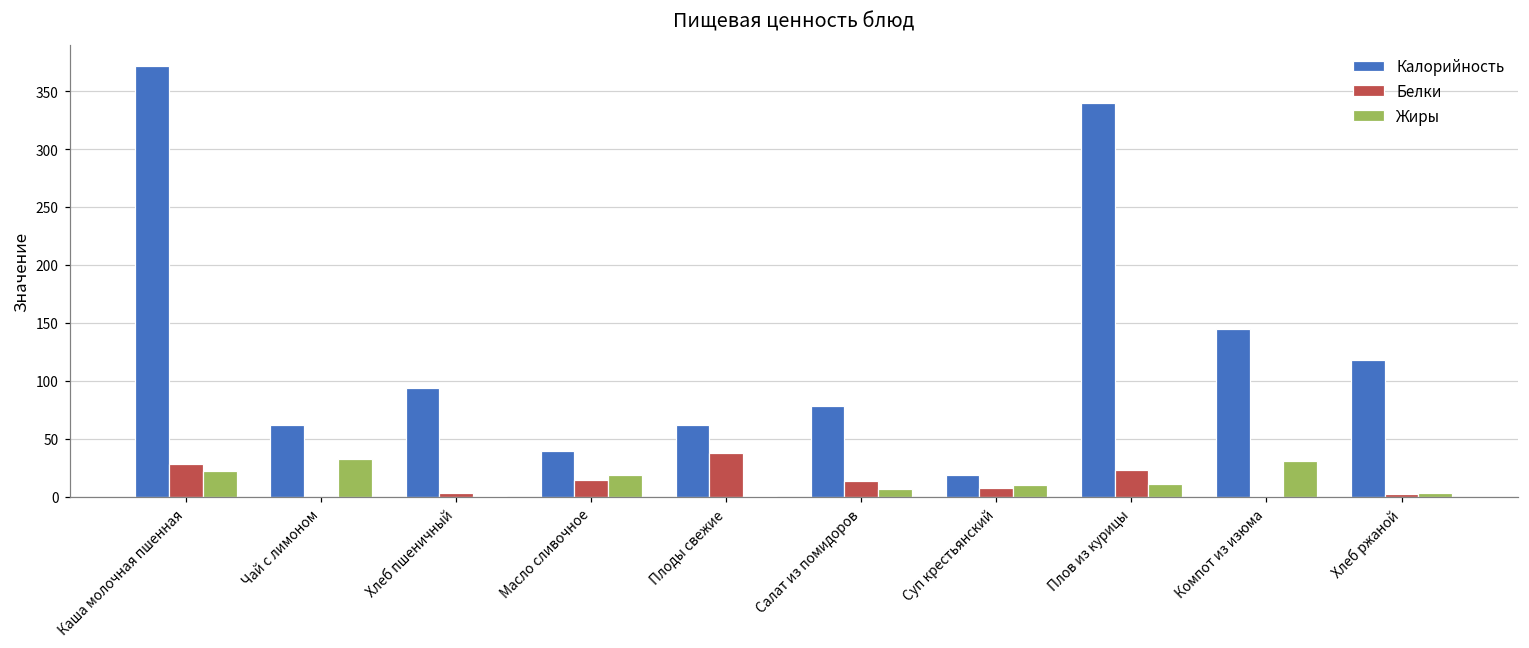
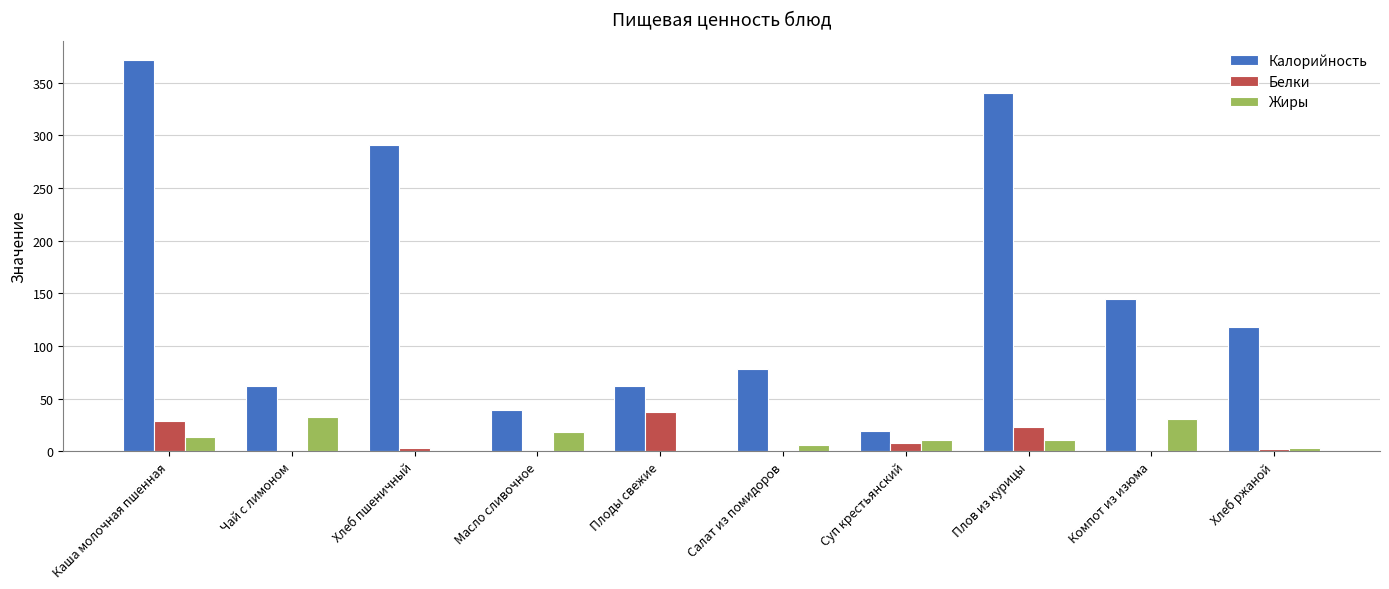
Жиры, Каша молочная пшенная: 22 -> 13
Калорийность, Хлеб пшеничный: 94 -> 291
Белки, Масло сливочное: 14 -> 0
Белки, Салат из помидоров: 13 -> 1
